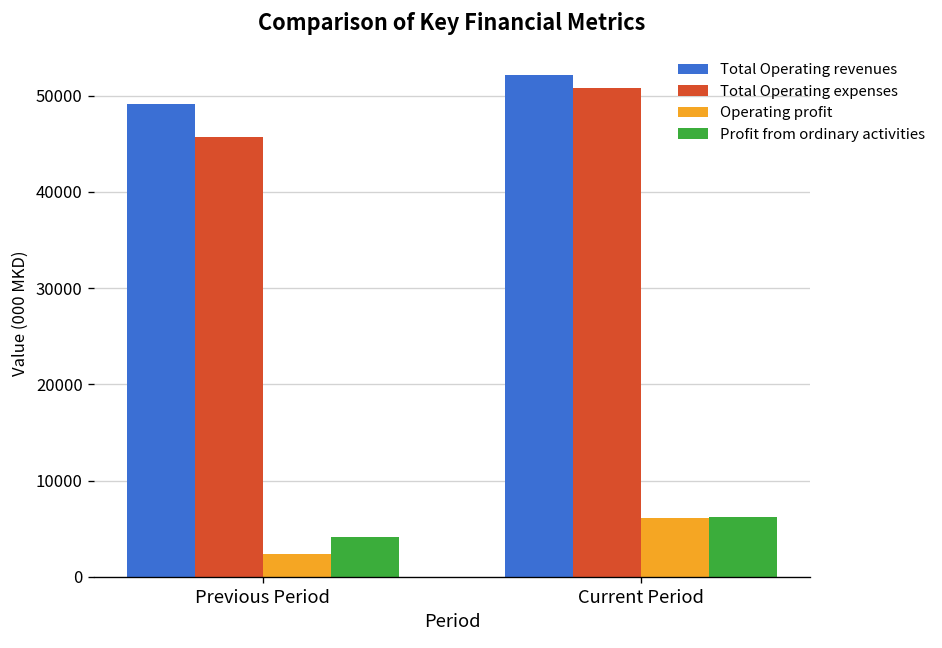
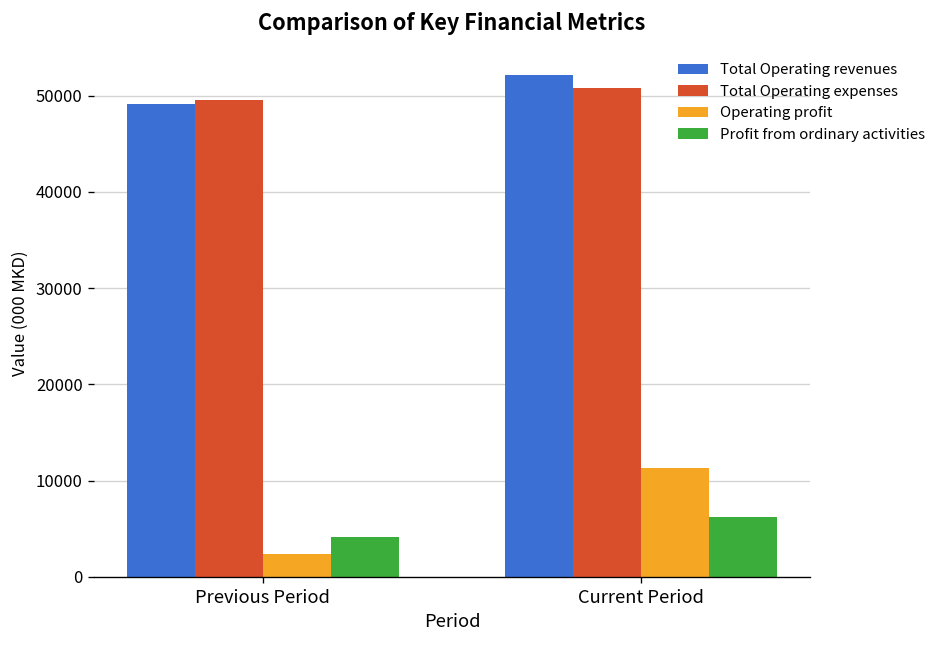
Total Operating expenses, Previous Period: 46000 -> 49000
Operating profit, Current Period: 6000 -> 11000
